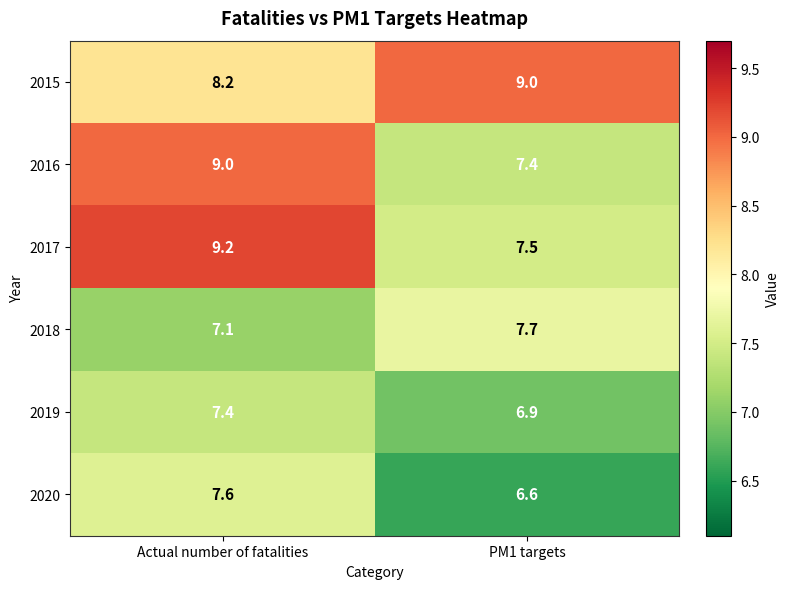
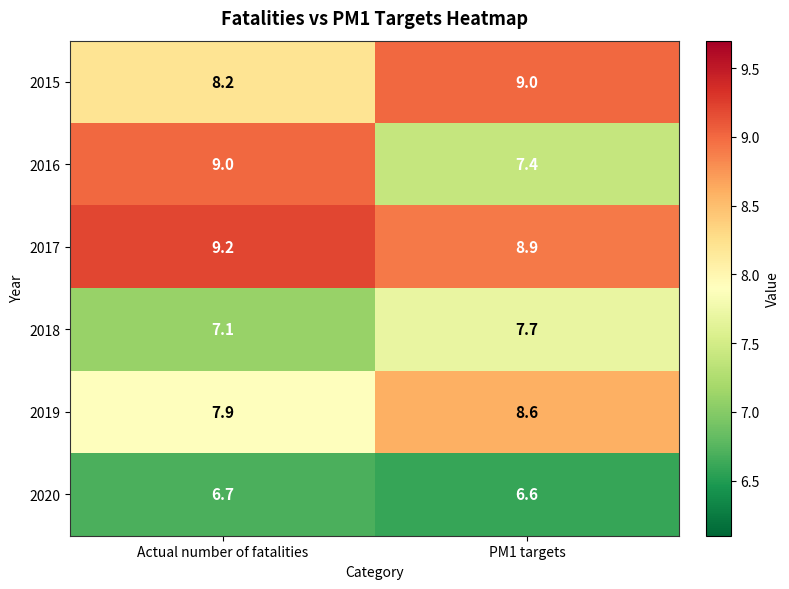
2017, PM1 targets: 7.5 -> 8.9
2019, Actual number of fatalities: 7.4 -> 7.9
2019, PM1 targets: 6.9 -> 8.6
2020, Actual number of fatalities: 7.6 -> 6.7
